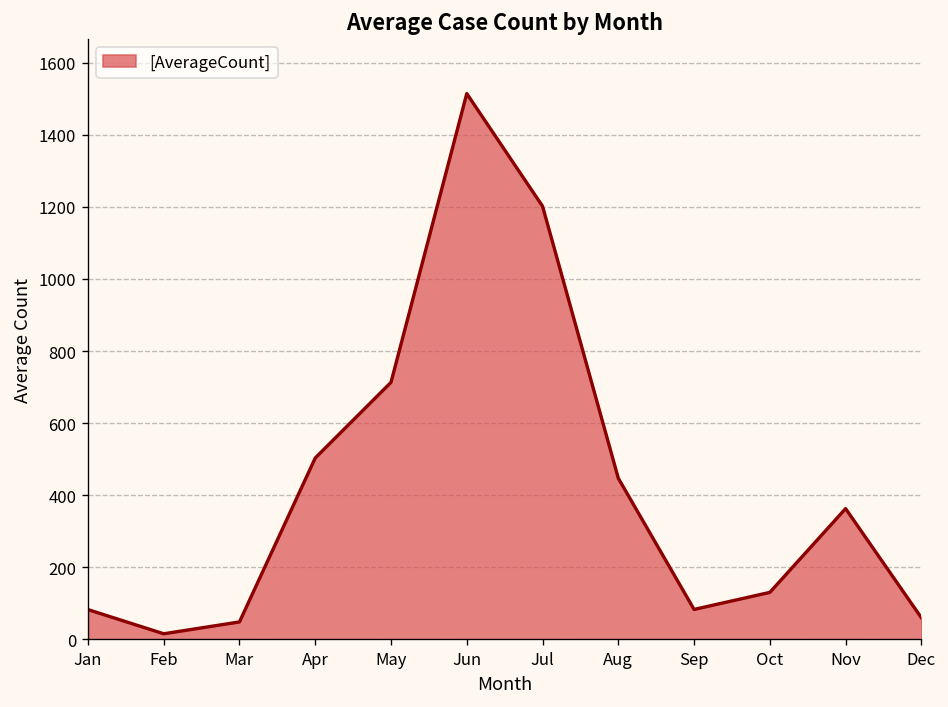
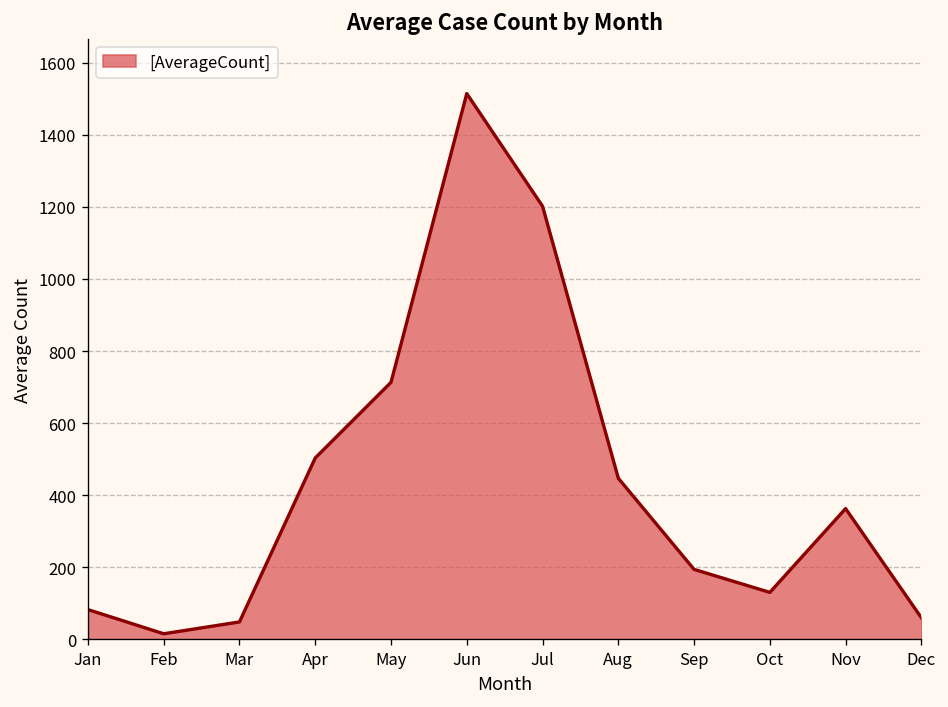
Sep: 80 -> 190
